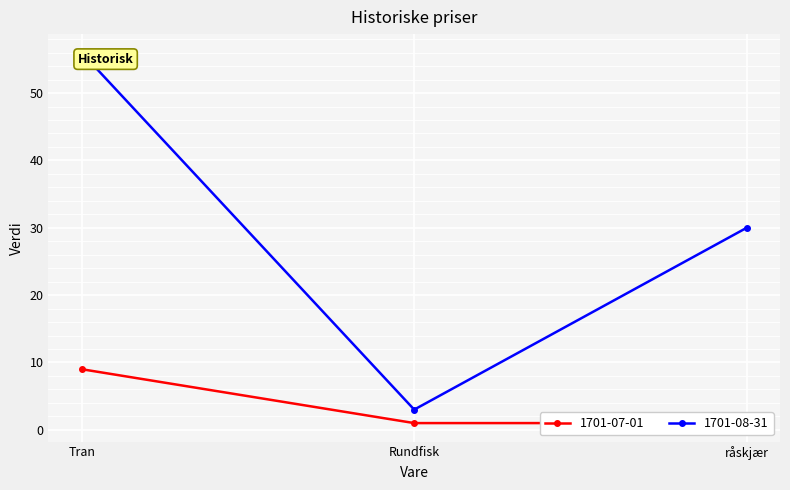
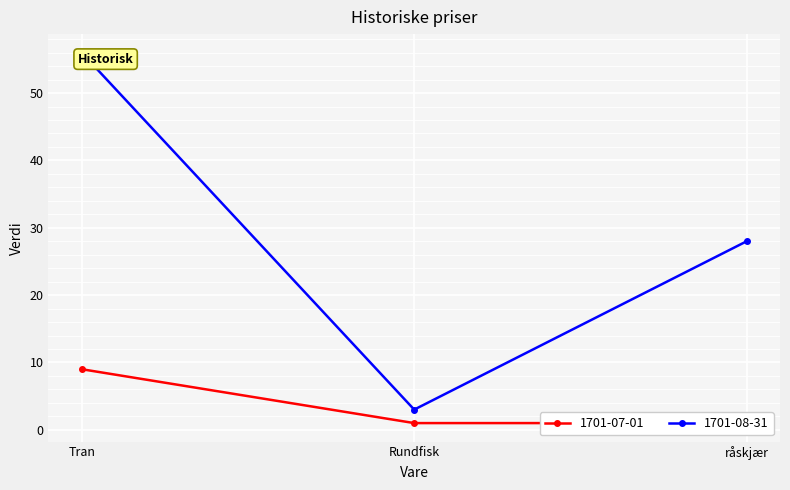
1701-08-31, råskjær: 30 -> 28
